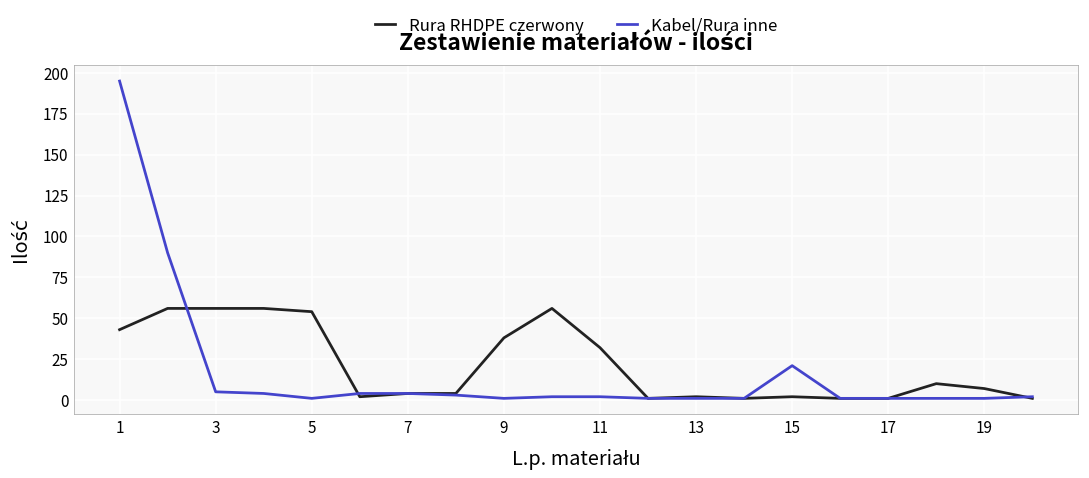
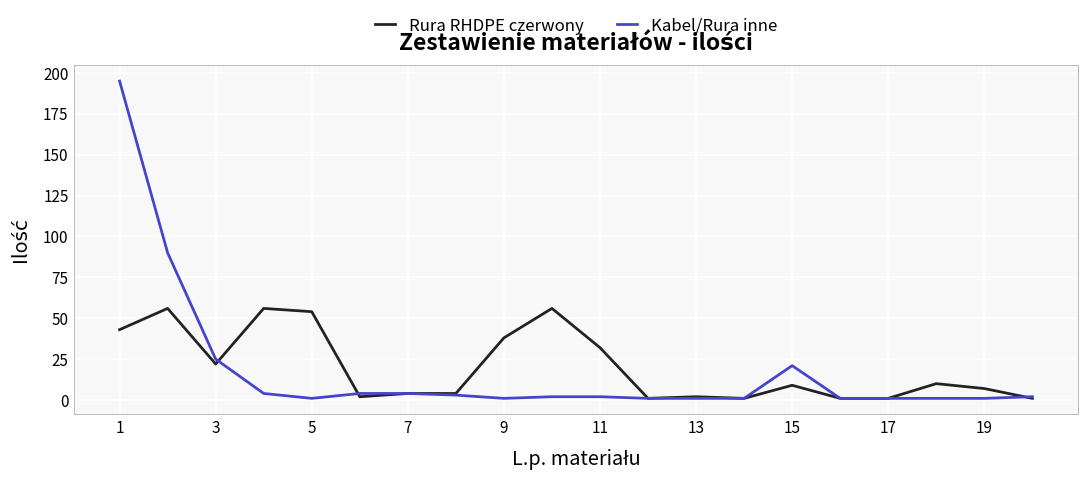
Rura RHDPE czerwony, 3: 56 -> 22
Kabel/Rura inne, 3: 5 -> 25
Rura RHDPE czerwony, 15: 2 -> 9
